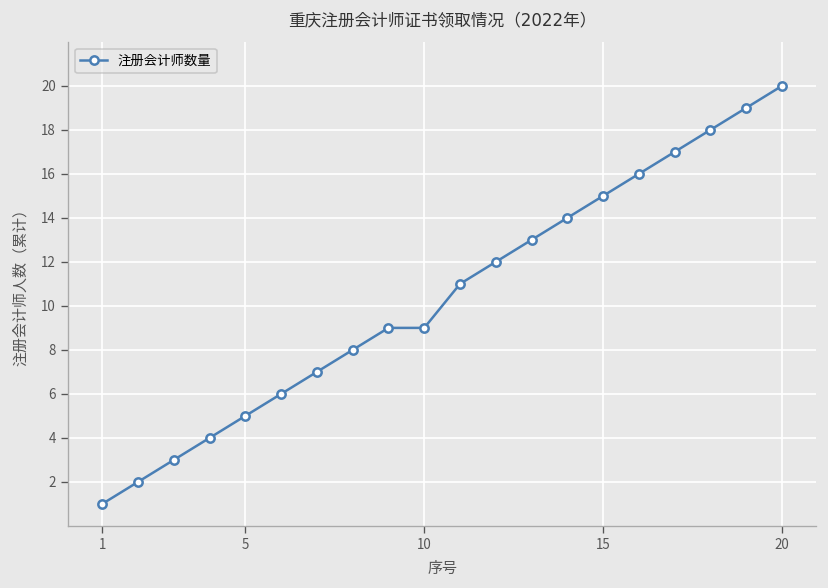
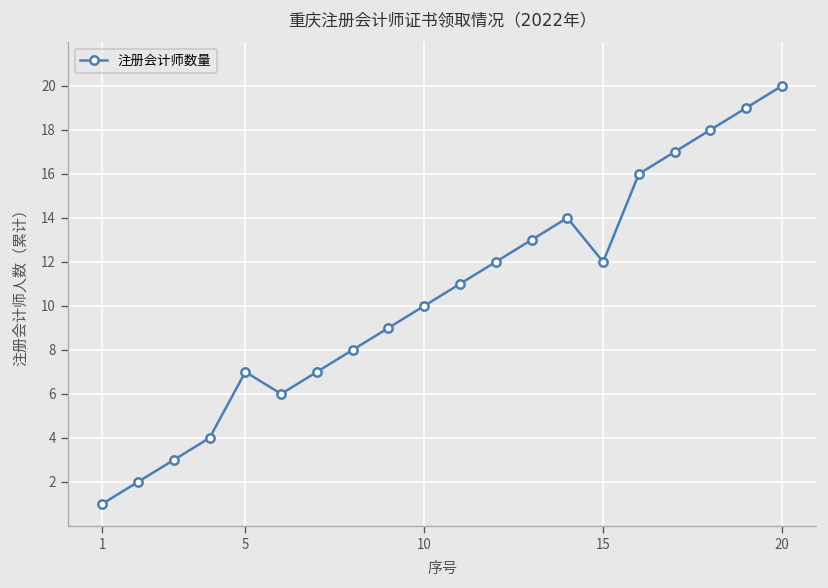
5: 5 -> 7
10: 9 -> 10
15: 15 -> 12
